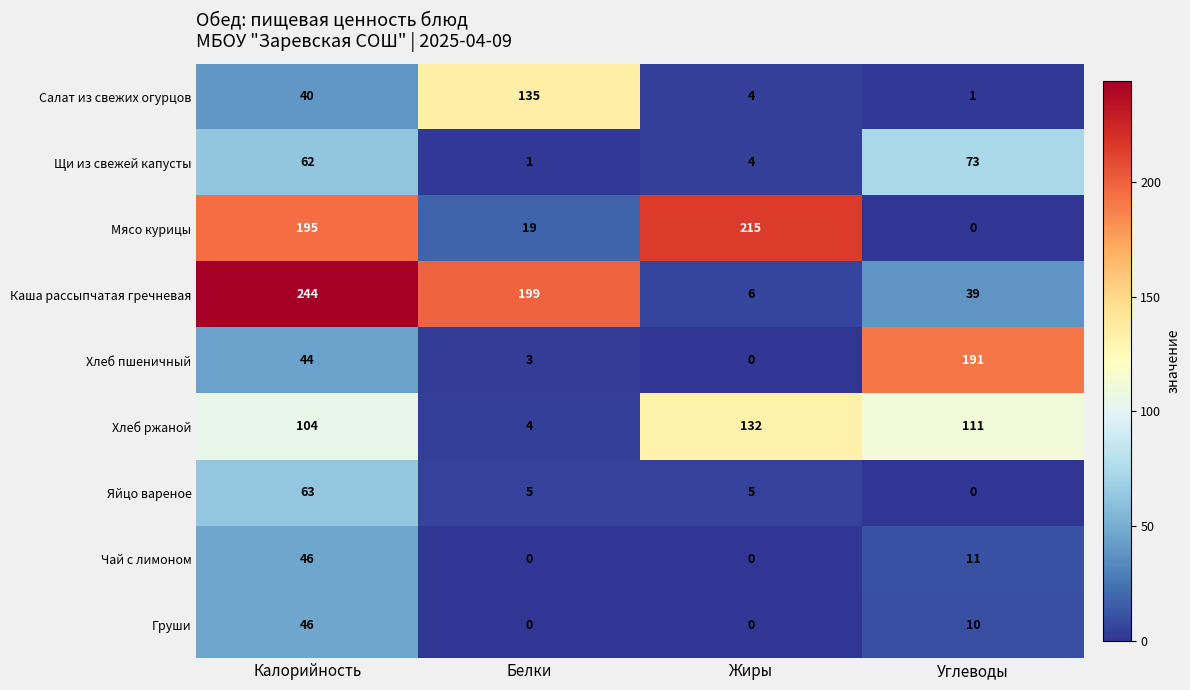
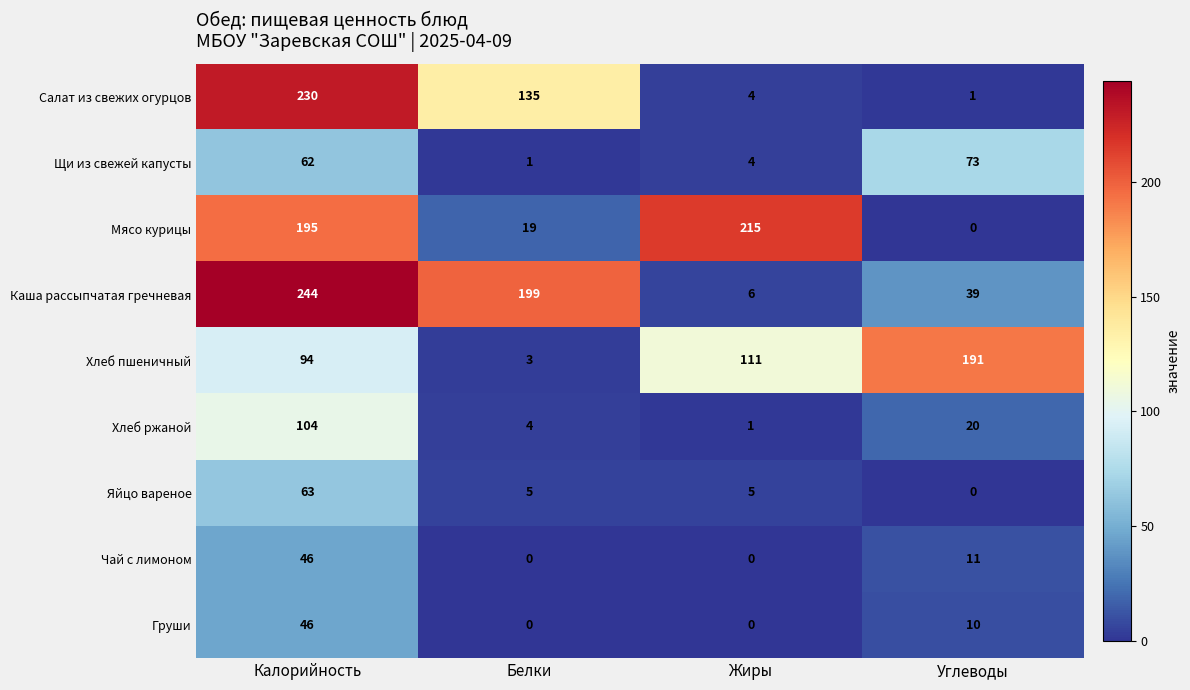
Салат из свежих огурцов, Калорийность: 40 -> 230
Хлеб пшеничный, Калорийность: 44 -> 94
Хлеб пшеничный, Жиры: 0 -> 111
Хлеб ржаной, Жиры: 132 -> 1
Хлеб ржаной, Углеводы: 111 -> 20
